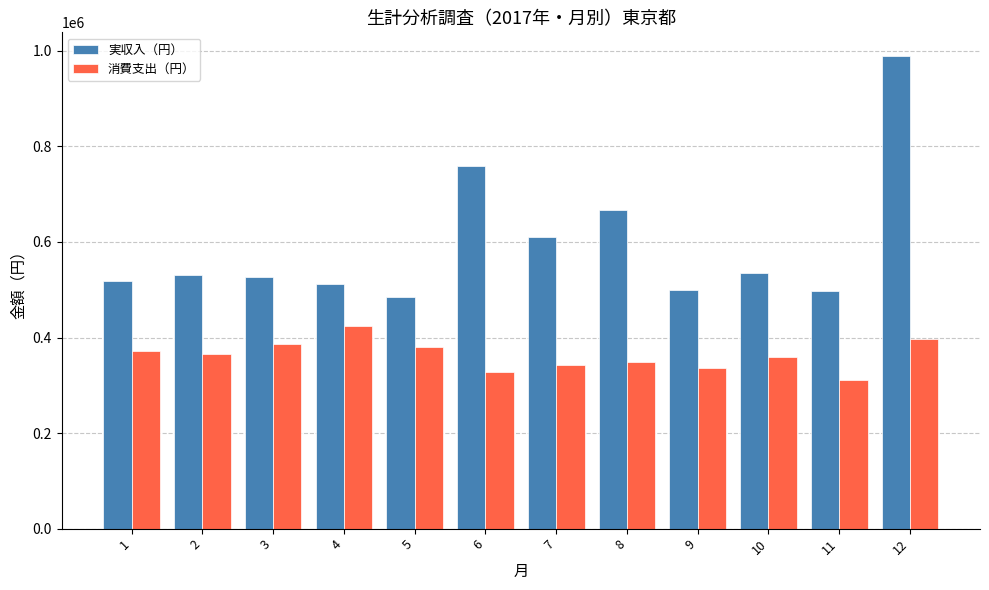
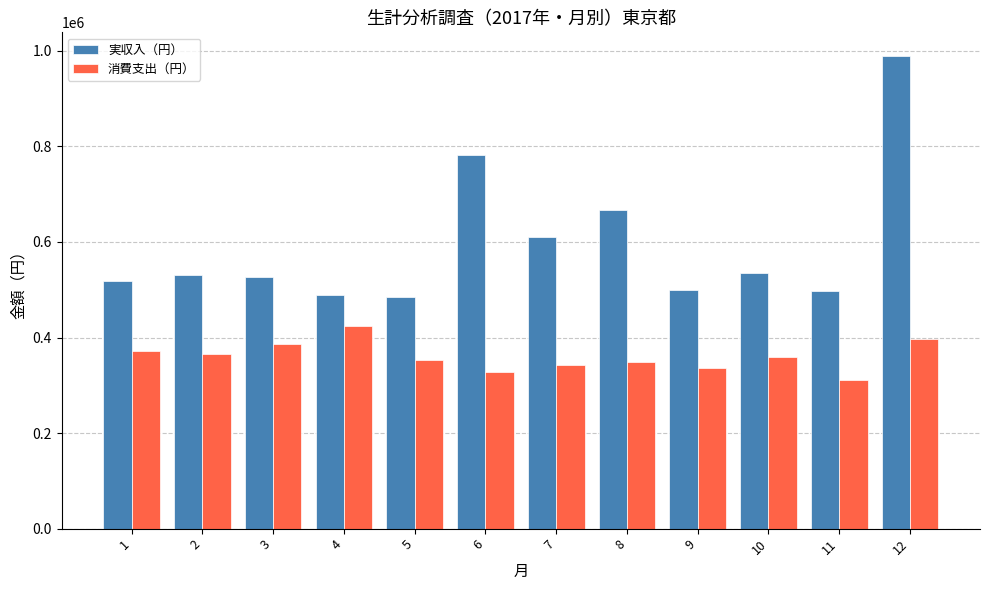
実収入（円）, 4: 510000 -> 490000
消費支出（円）, 5: 380000 -> 350000
実収入（円）, 6: 760000 -> 780000
